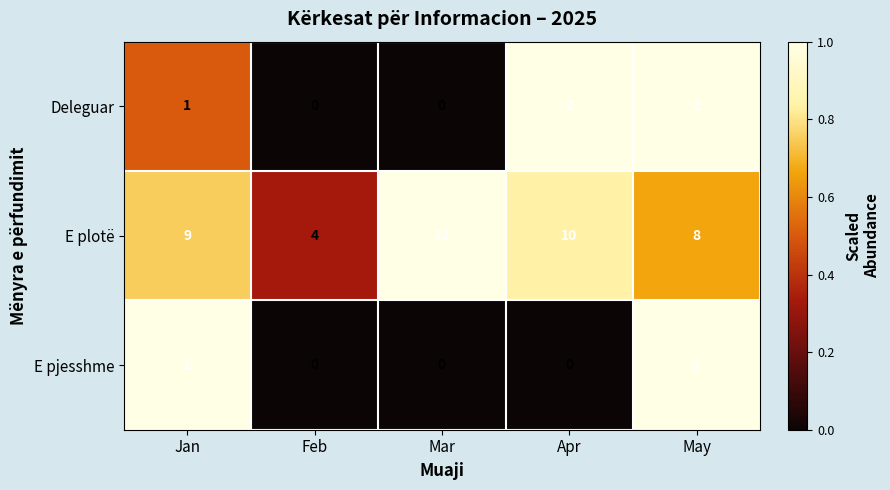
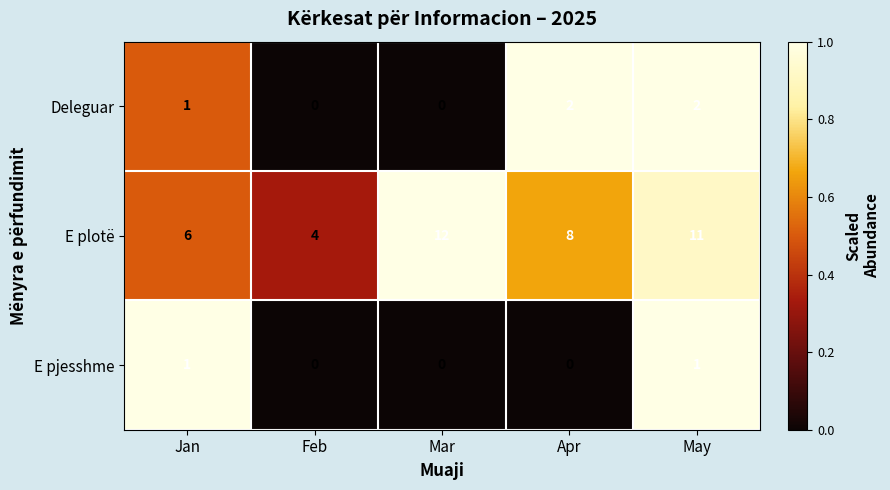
E plotë, Jan: 9 -> 6
E plotë, Apr: 10 -> 8
E plotë, May: 8 -> 11
